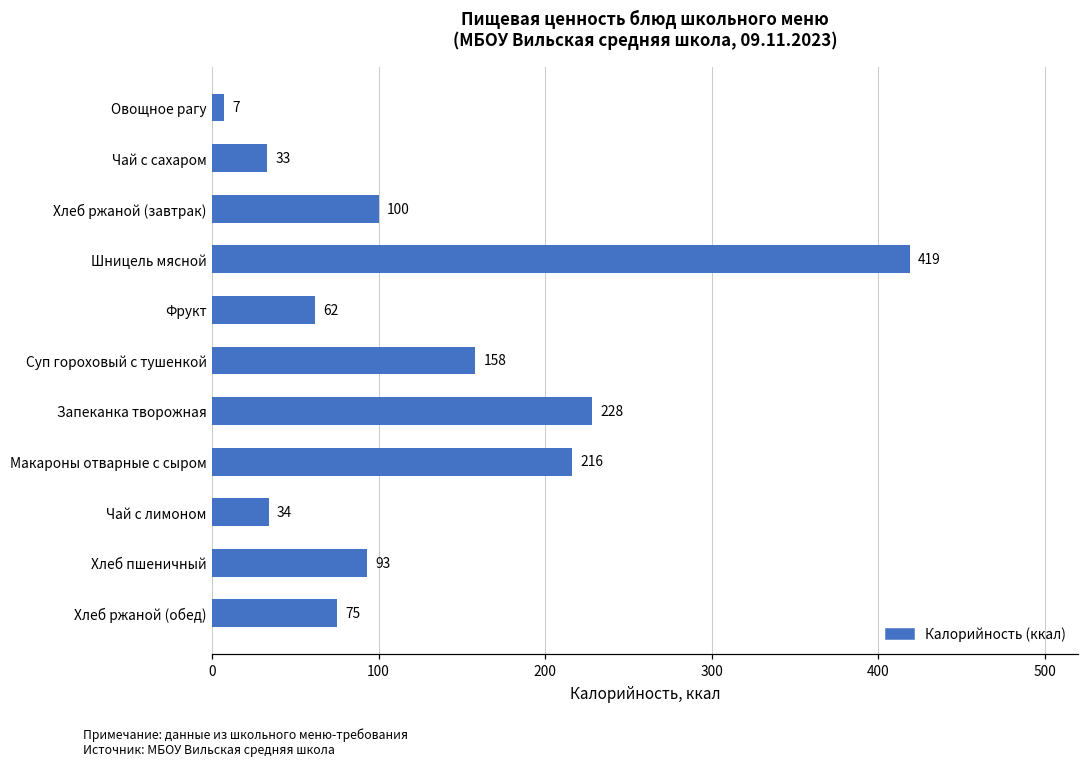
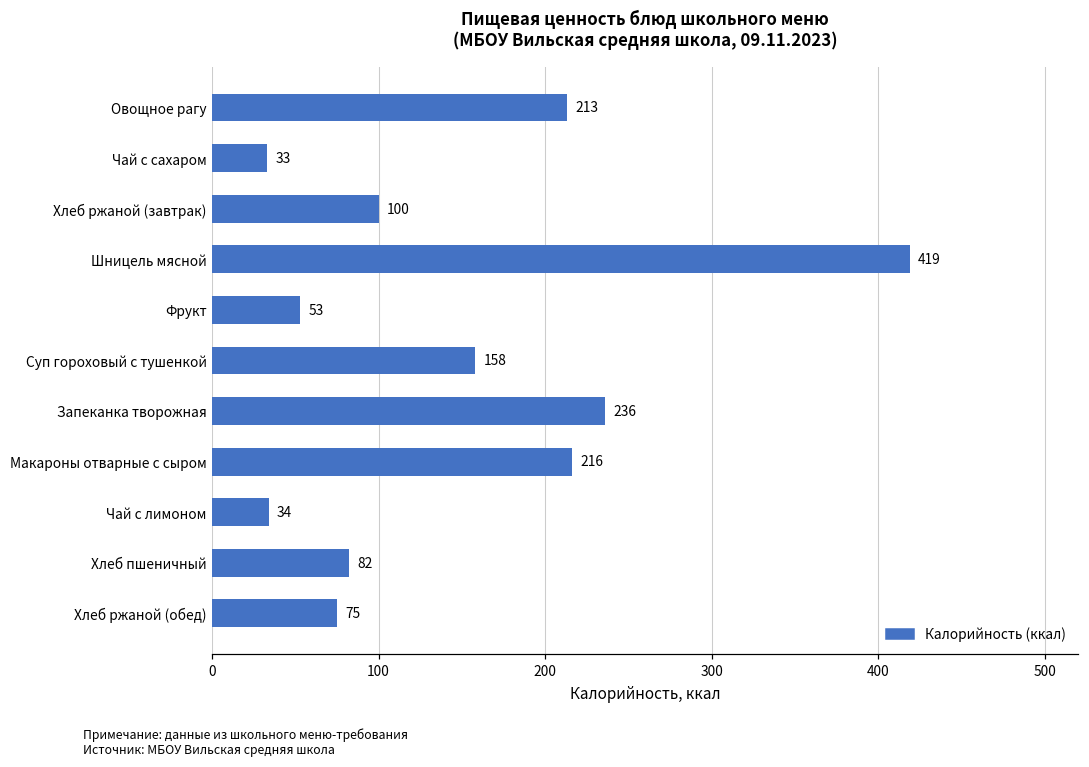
Овощное рагу: 7 -> 213
Фрукт: 62 -> 53
Запеканка творожная: 228 -> 236
Хлеб пшеничный: 93 -> 82
